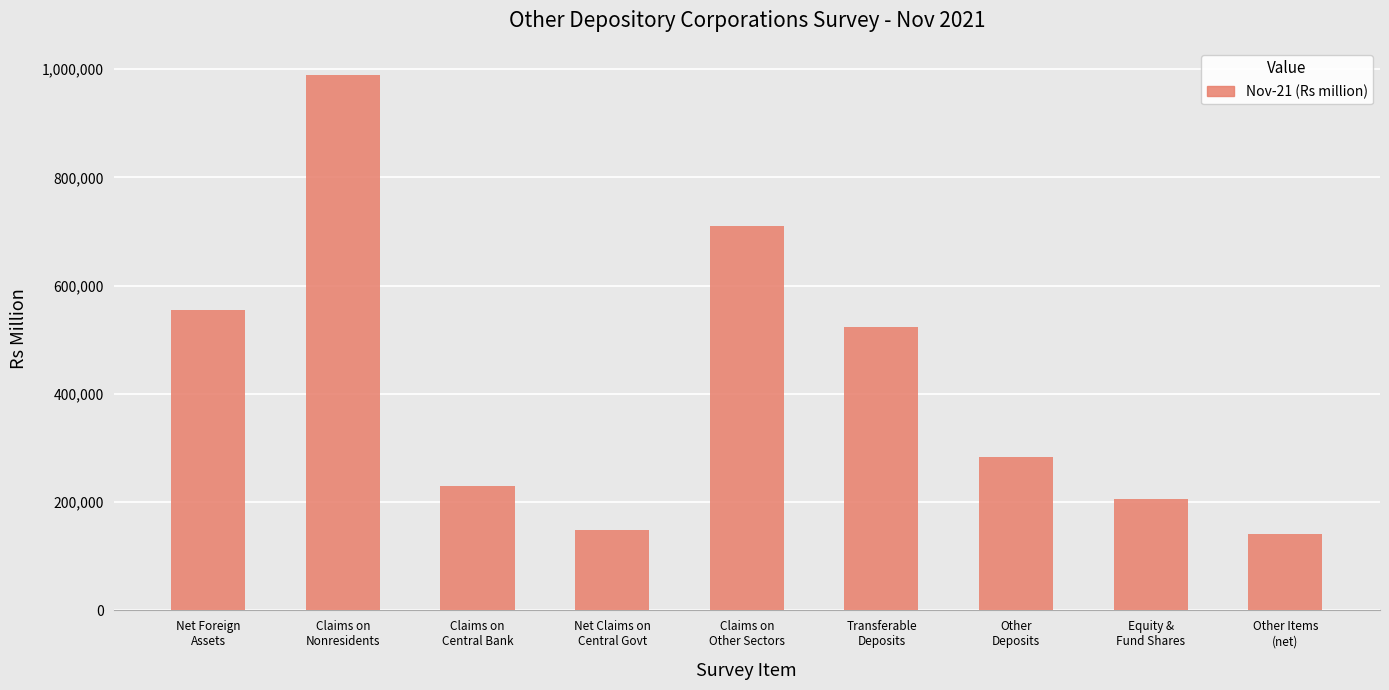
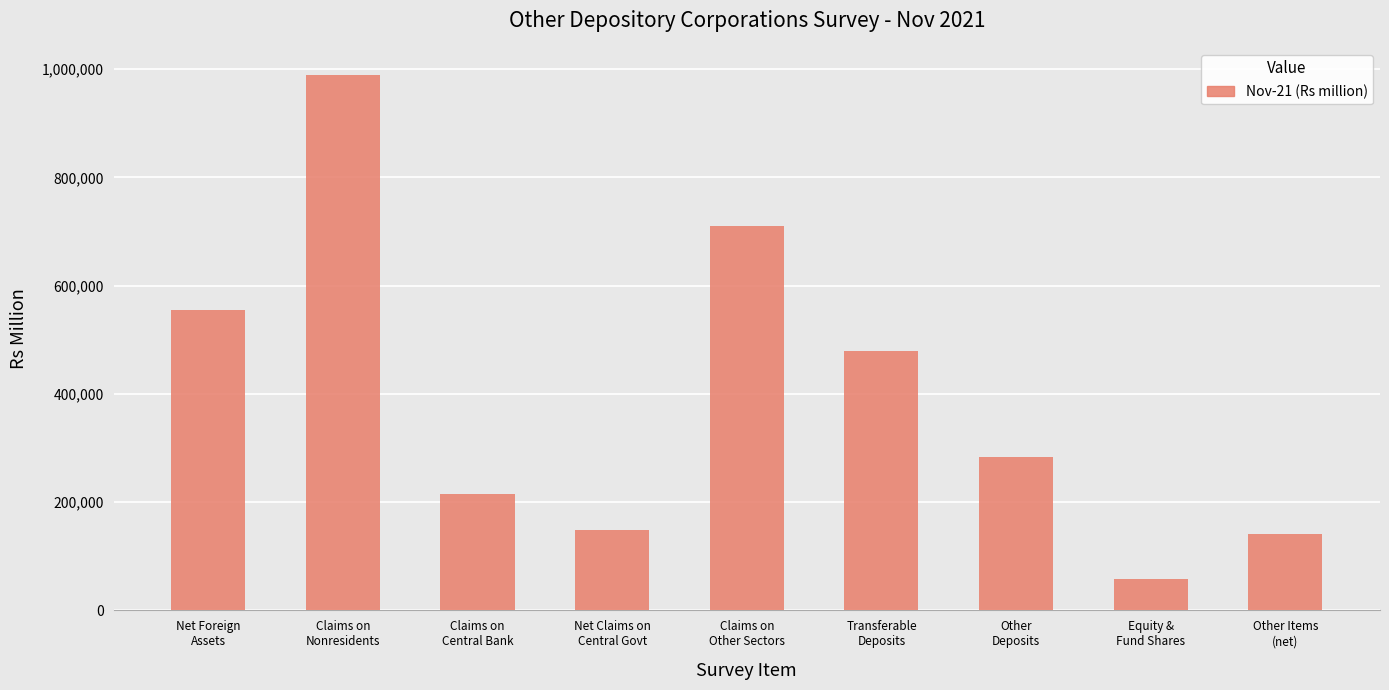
Claims on Central Bank: 230,000 -> 220,000
Transferable Deposits: 520,000 -> 480,000
Equity & Fund Shares: 210,000 -> 60,000
